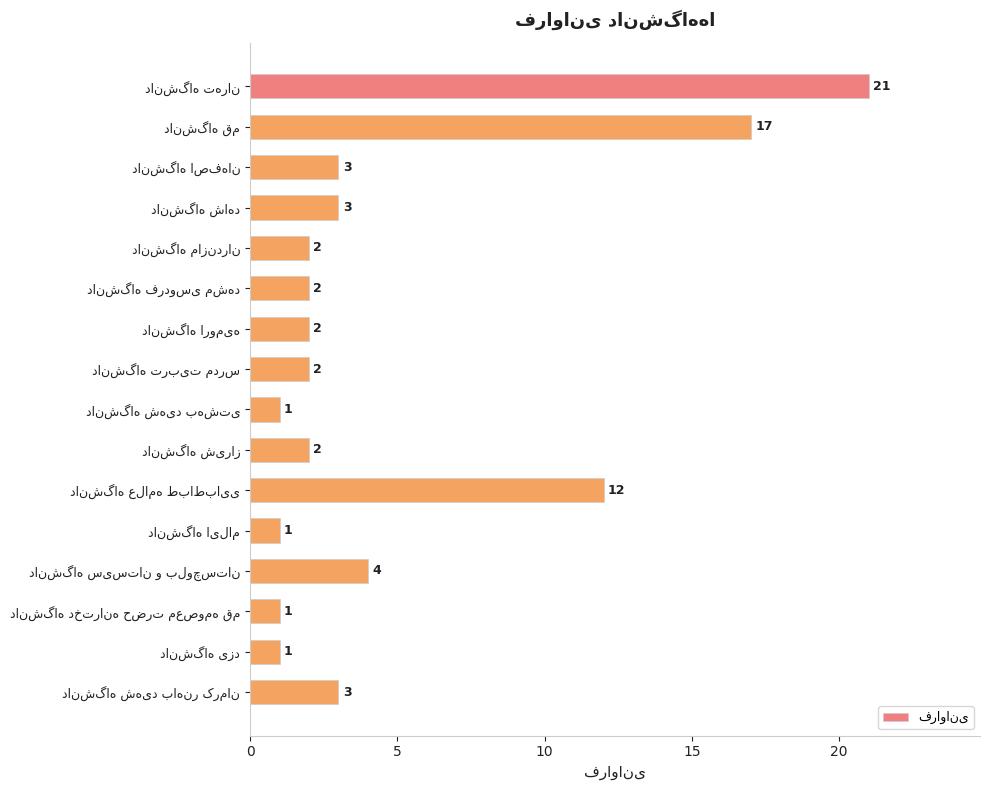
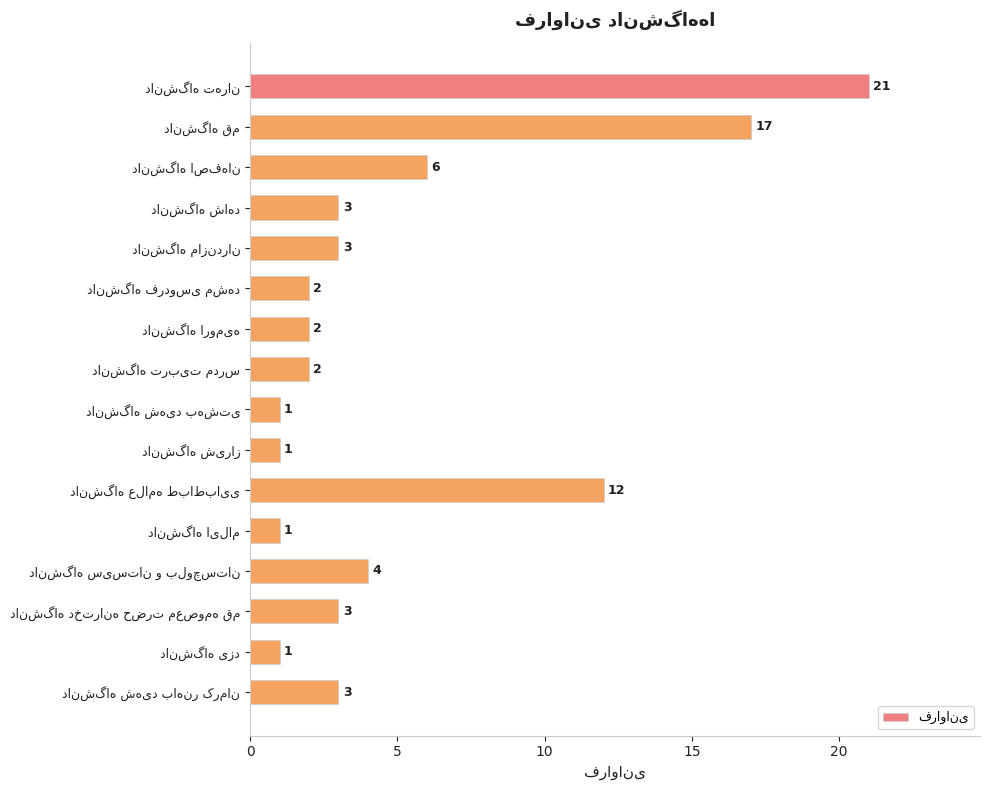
دانشگاه اصفهان: 3 -> 6
دانشگاه مازندران: 2 -> 3
دانشگاه شیراز: 2 -> 1
دانشگاه دخترانه حضرت معصومه قم: 1 -> 3
